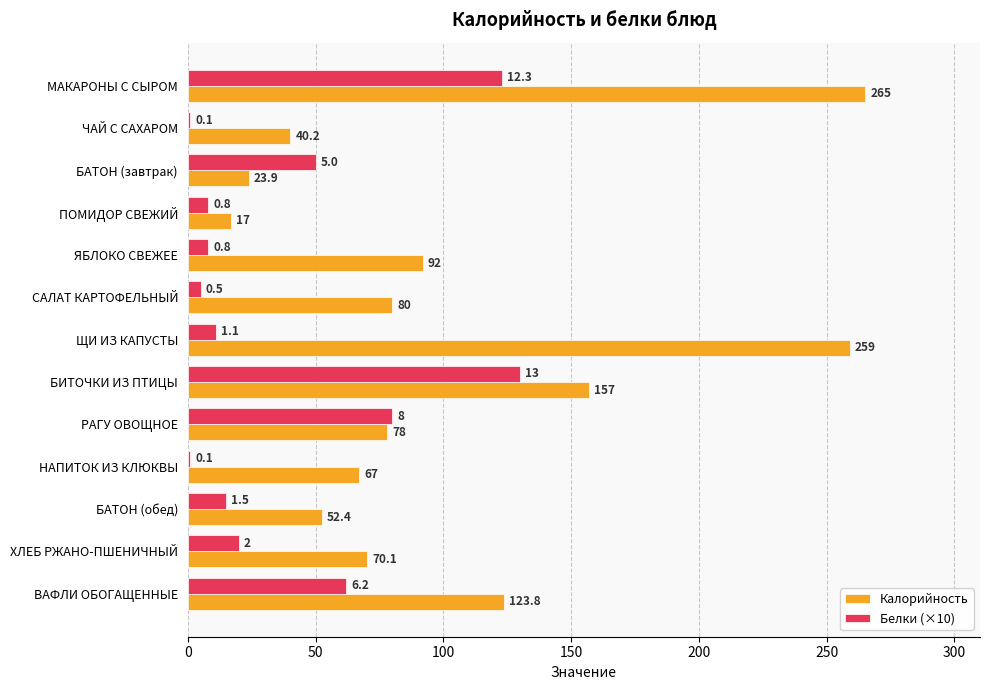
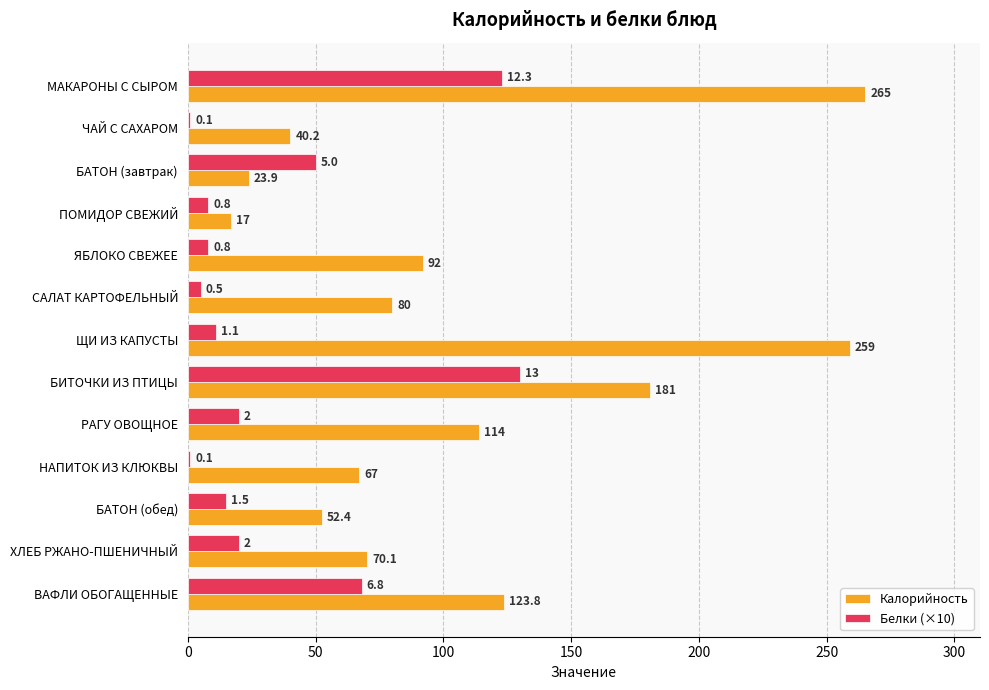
Калорийность, БИТОЧКИ ИЗ ПТИЦЫ: 157 -> 181
Белки (×10), РАГУ ОВОЩНОЕ: 8 -> 2
Калорийность, РАГУ ОВОЩНОЕ: 78 -> 114
Белки (×10), ВАФЛИ ОБОГАЩЕННЫЕ: 6.2 -> 6.8
